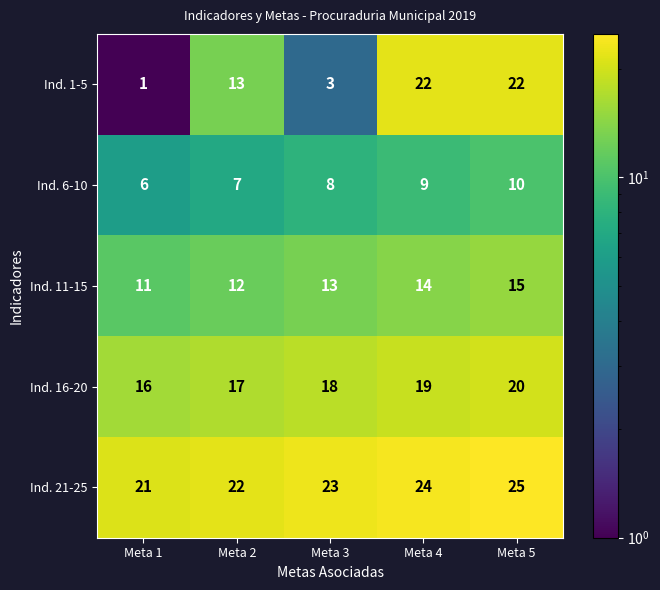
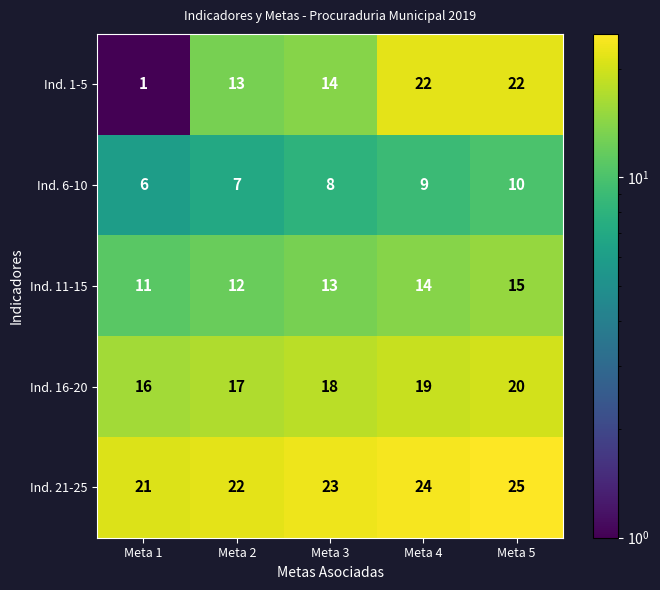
Ind. 1-5, Meta 3: 3 -> 14
